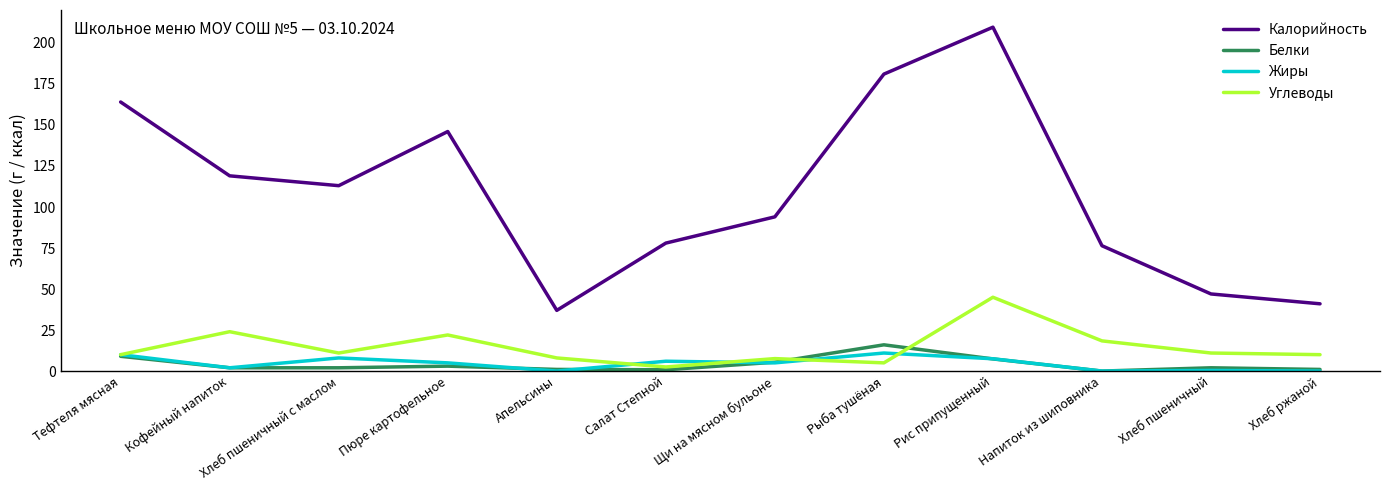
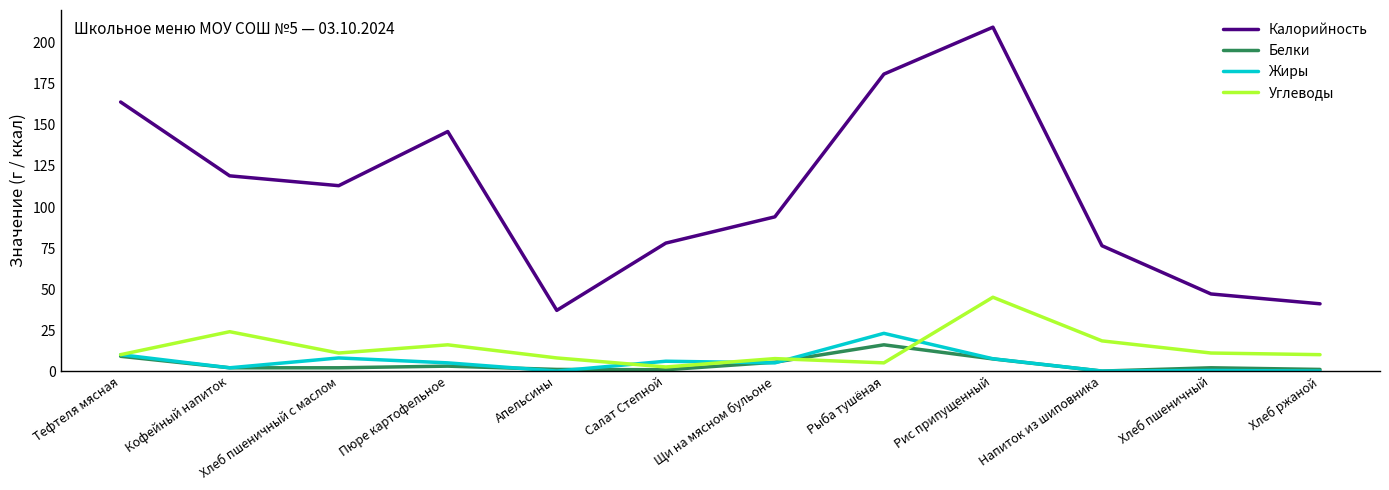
Углеводы, Пюре картофельное: 22 -> 16
Жиры, Рыба тушёная: 11 -> 23
